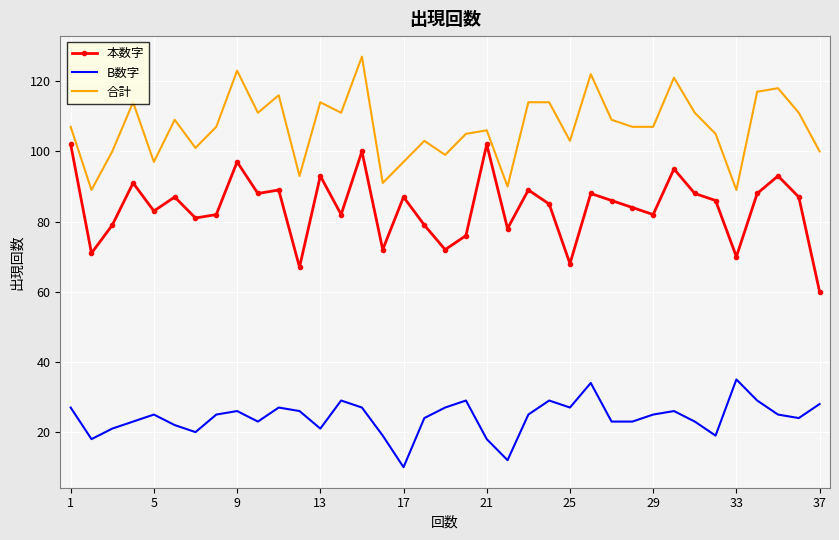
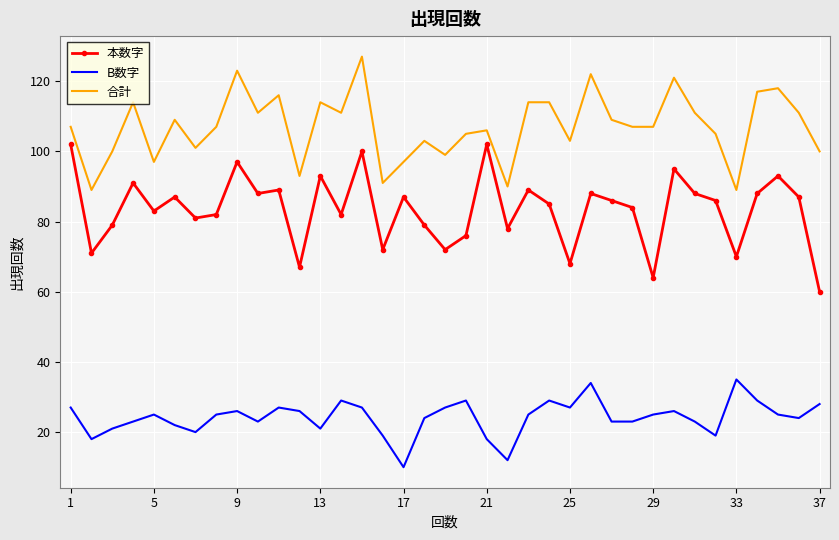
本数字, 29: 82 -> 64
